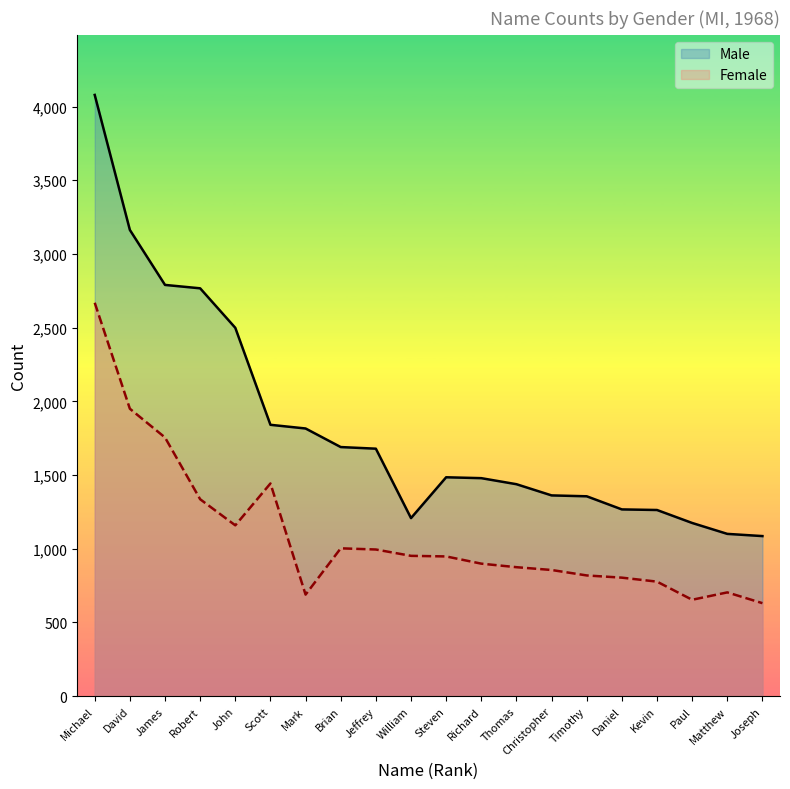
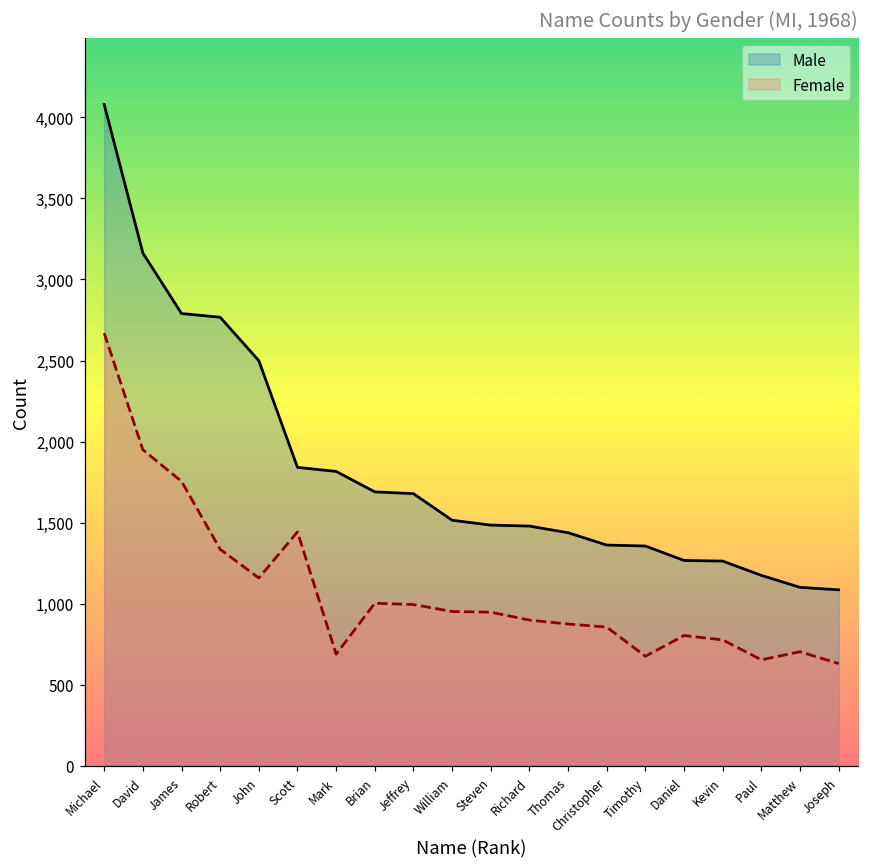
Male, William: 1,210 -> 1,520
Female, Timothy: 820 -> 680
